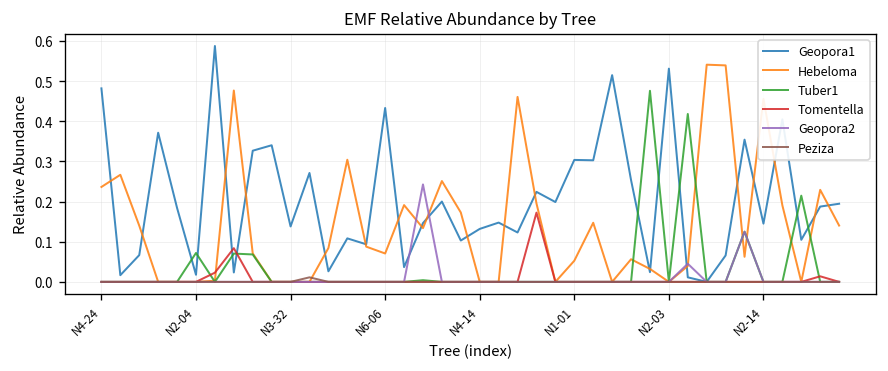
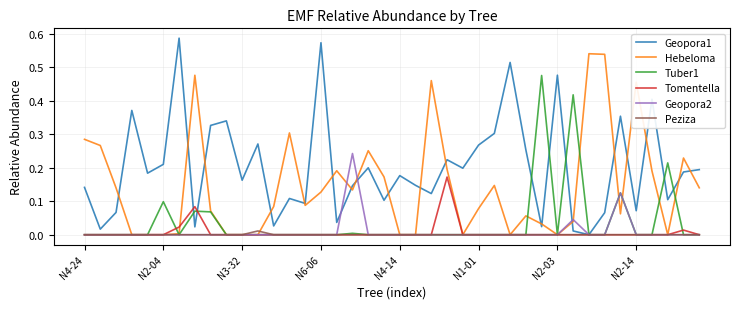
Geopora1, N4-24: 0.48 -> 0.14
Hebeloma, N4-24: 0.24 -> 0.29
Geopora1, N2-04: 0.02 -> 0.21
Tuber1, N2-04: 0.07 -> 0.10
Geopora1, N3-32: 0.14 -> 0.16
Geopora1, N6-06: 0.43 -> 0.57
Hebeloma, N6-06: 0.07 -> 0.13
Geopora1, N4-14: 0.13 -> 0.18
Geopora1, N1-01: 0.30 -> 0.27
Hebeloma, N1-01: 0.05 -> 0.08
Geopora1, N2-03: 0.53 -> 0.48
Geopora1, N2-14: 0.15 -> 0.07
